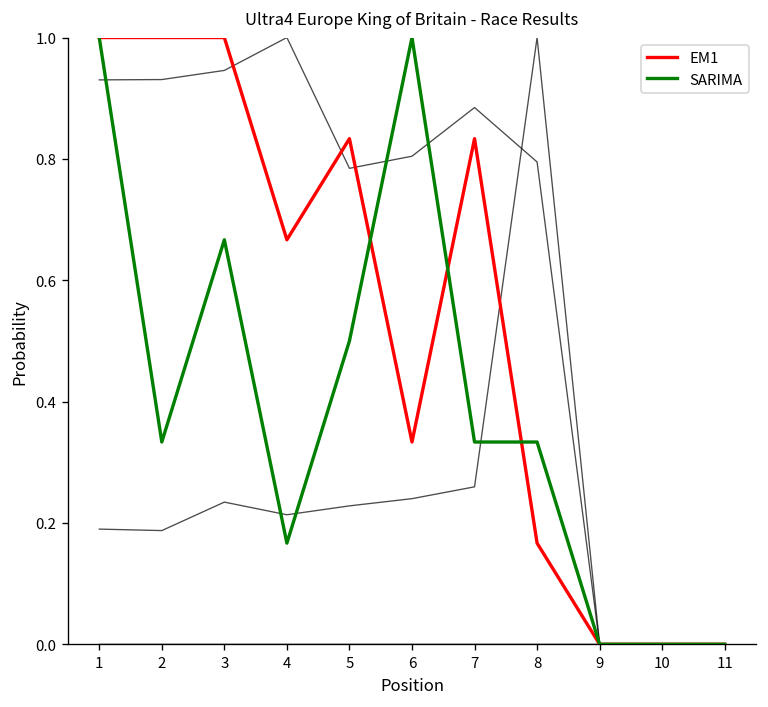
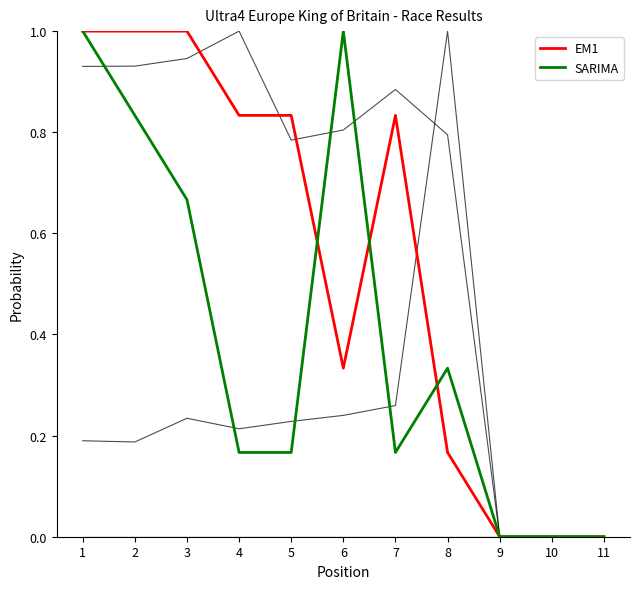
SARIMA, 2: 0.33 -> 0.83
EM1, 4: 0.67 -> 0.83
SARIMA, 5: 0.50 -> 0.17
SARIMA, 7: 0.33 -> 0.17
